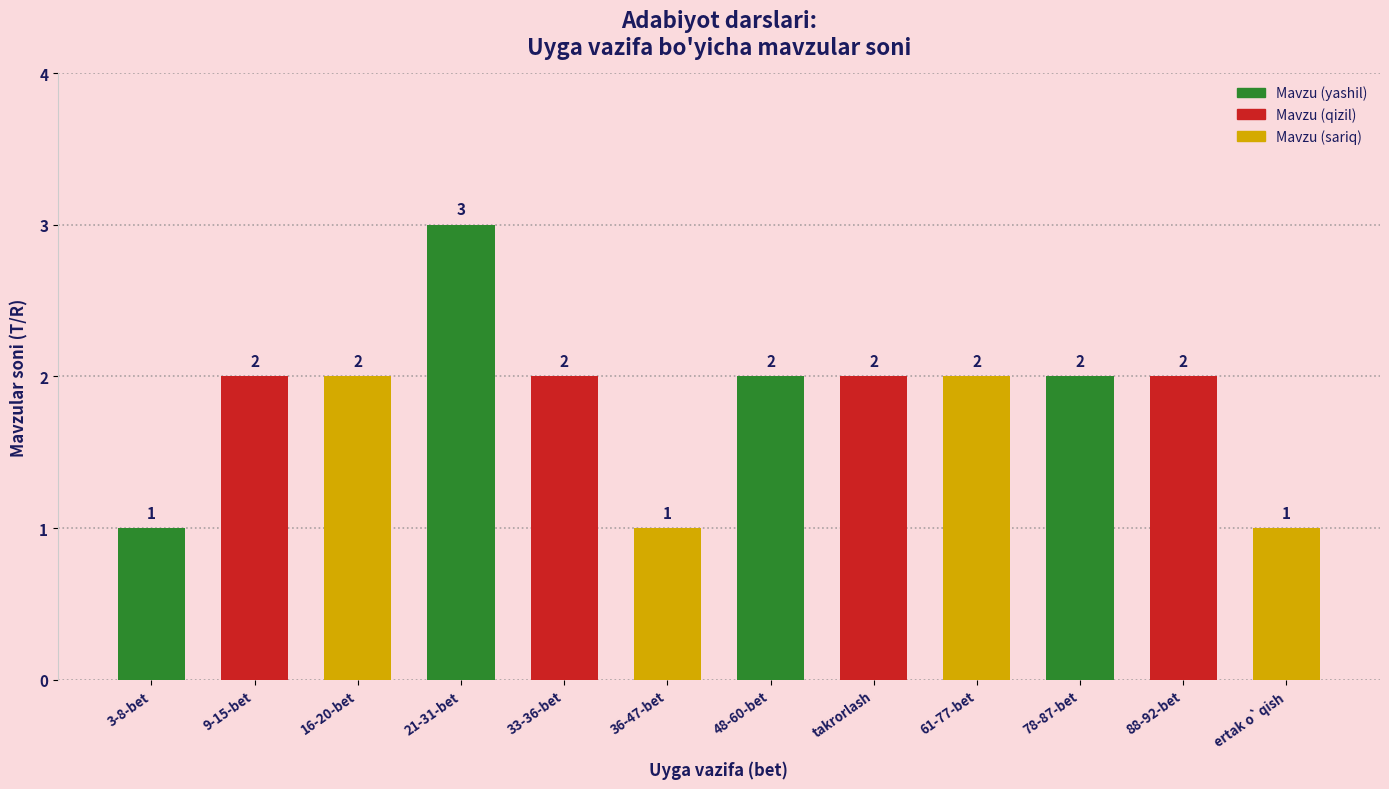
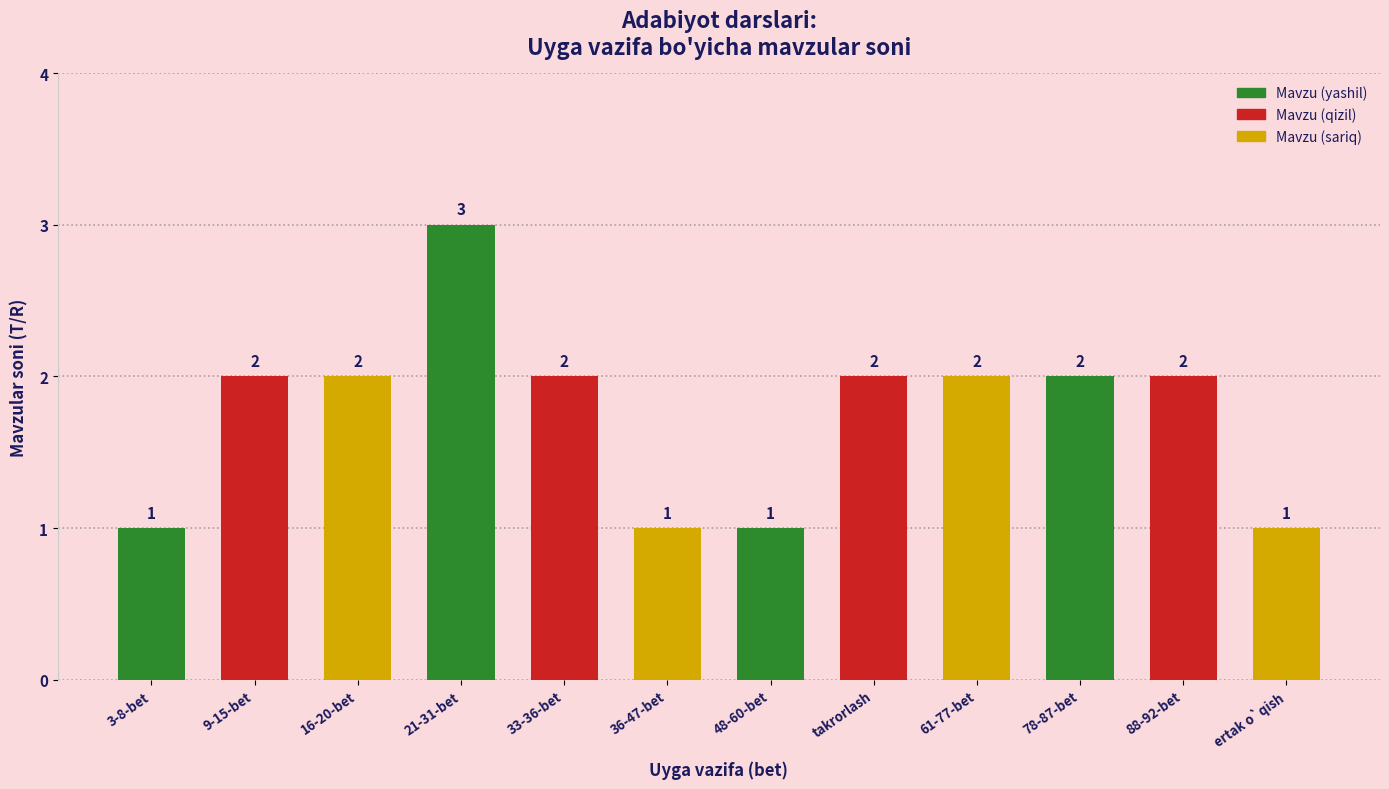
48-60-bet: 2 -> 1
